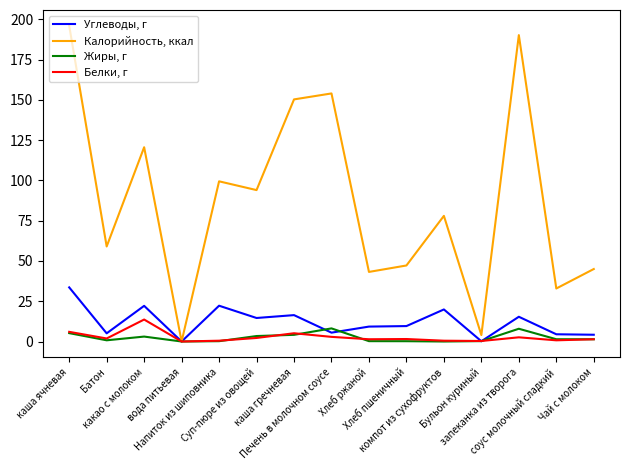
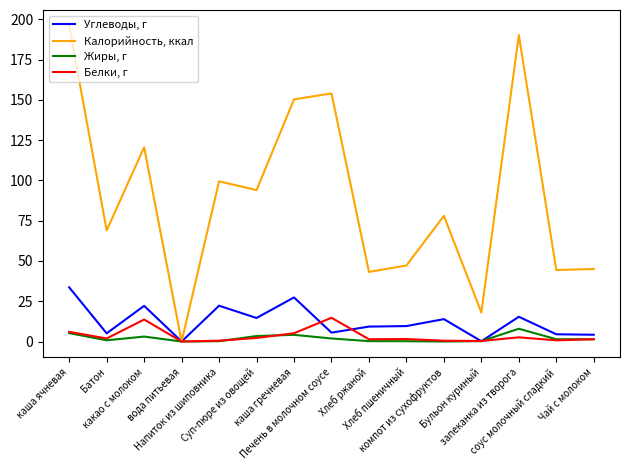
Калорийность, ккал, Батон: 59 -> 69
Углеводы, г, каша гречневая: 16 -> 27
Жиры, г, Печень в молочном соусе: 8 -> 2
Белки, г, Печень в молочном соусе: 3 -> 15
Углеводы, г, компот из сухофруктов: 20 -> 14
Калорийность, ккал, Бульон куриный: 4 -> 18
Калорийность, ккал, соус молочный сладкий: 33 -> 44
